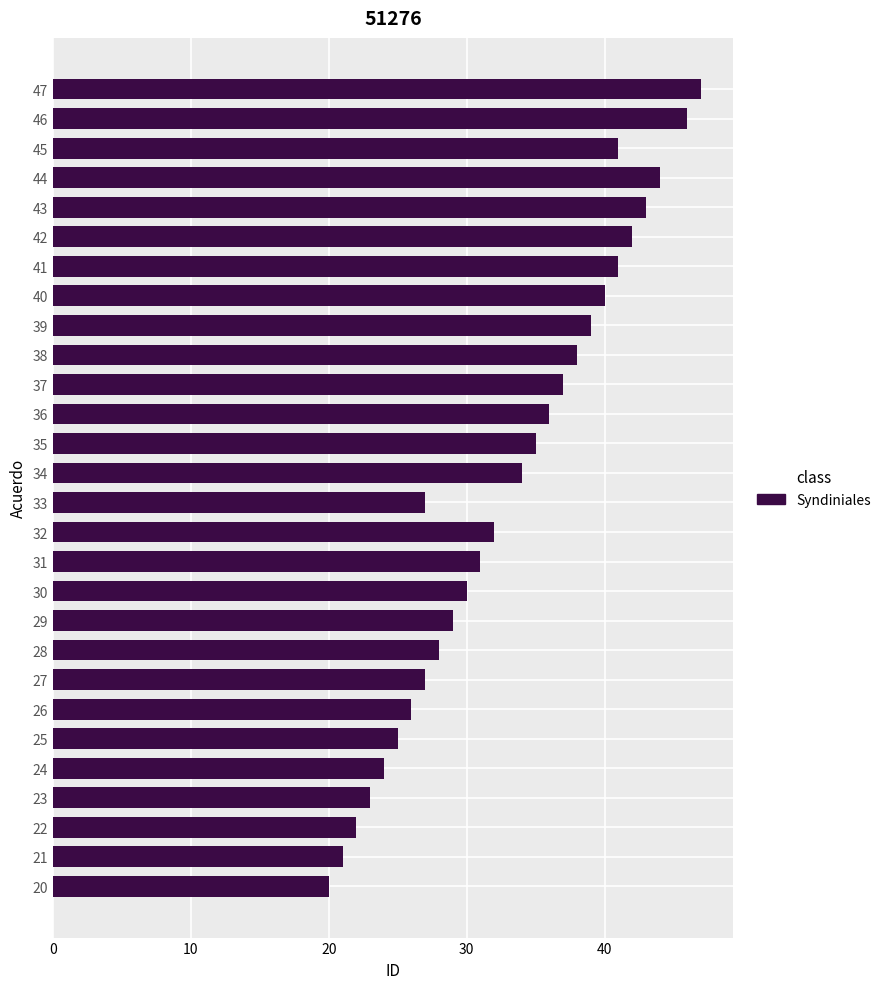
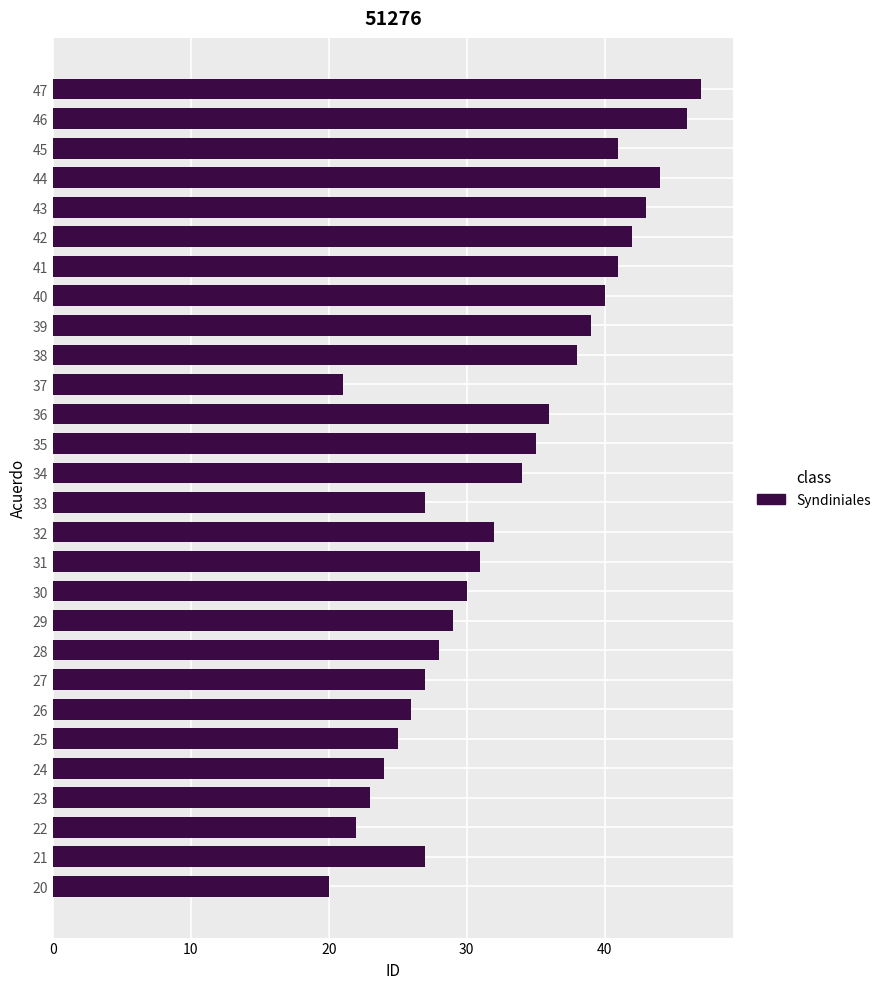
37: 37 -> 21
21: 21 -> 27
